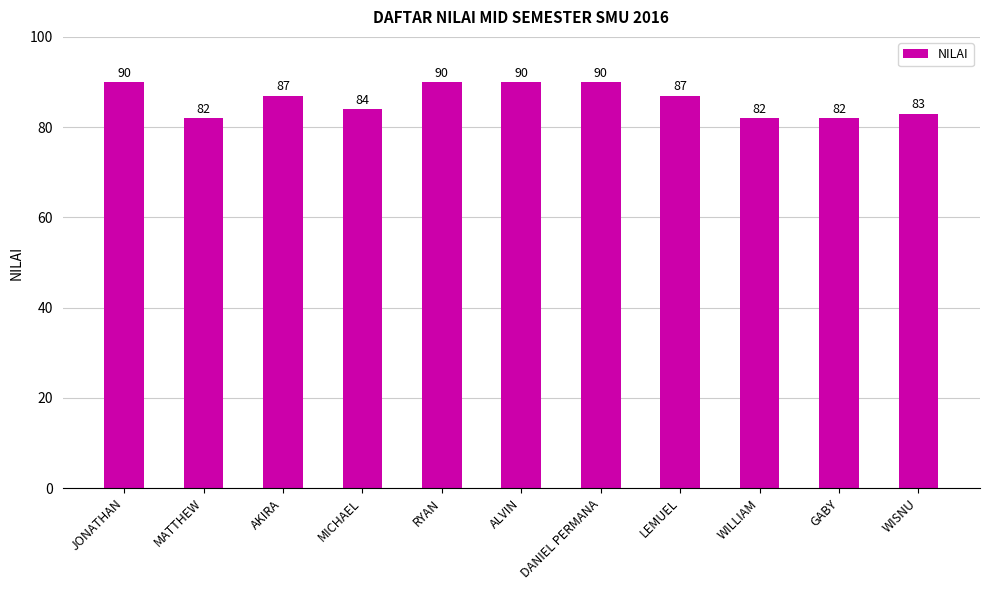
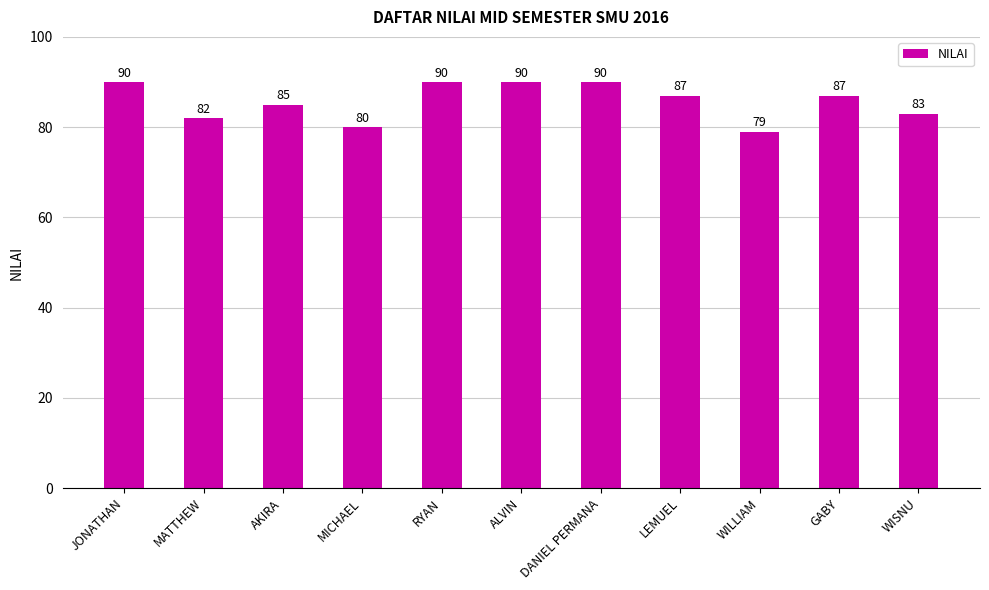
AKIRA: 87 -> 85
MICHAEL: 84 -> 80
WILLIAM: 82 -> 79
GABY: 82 -> 87
